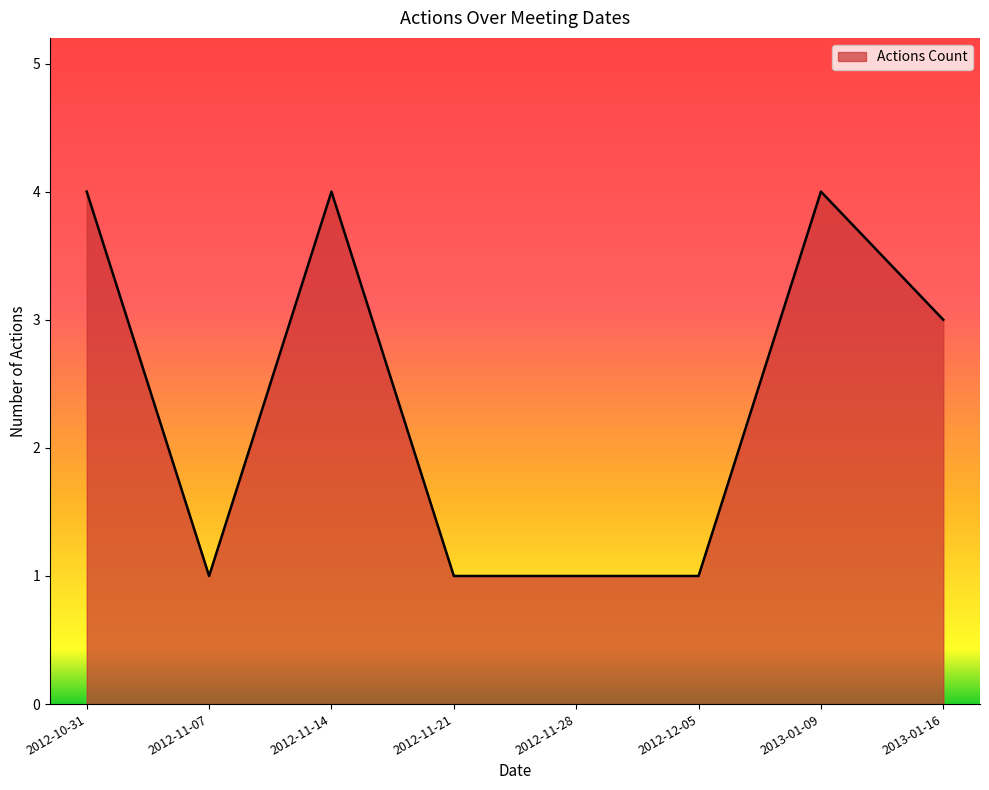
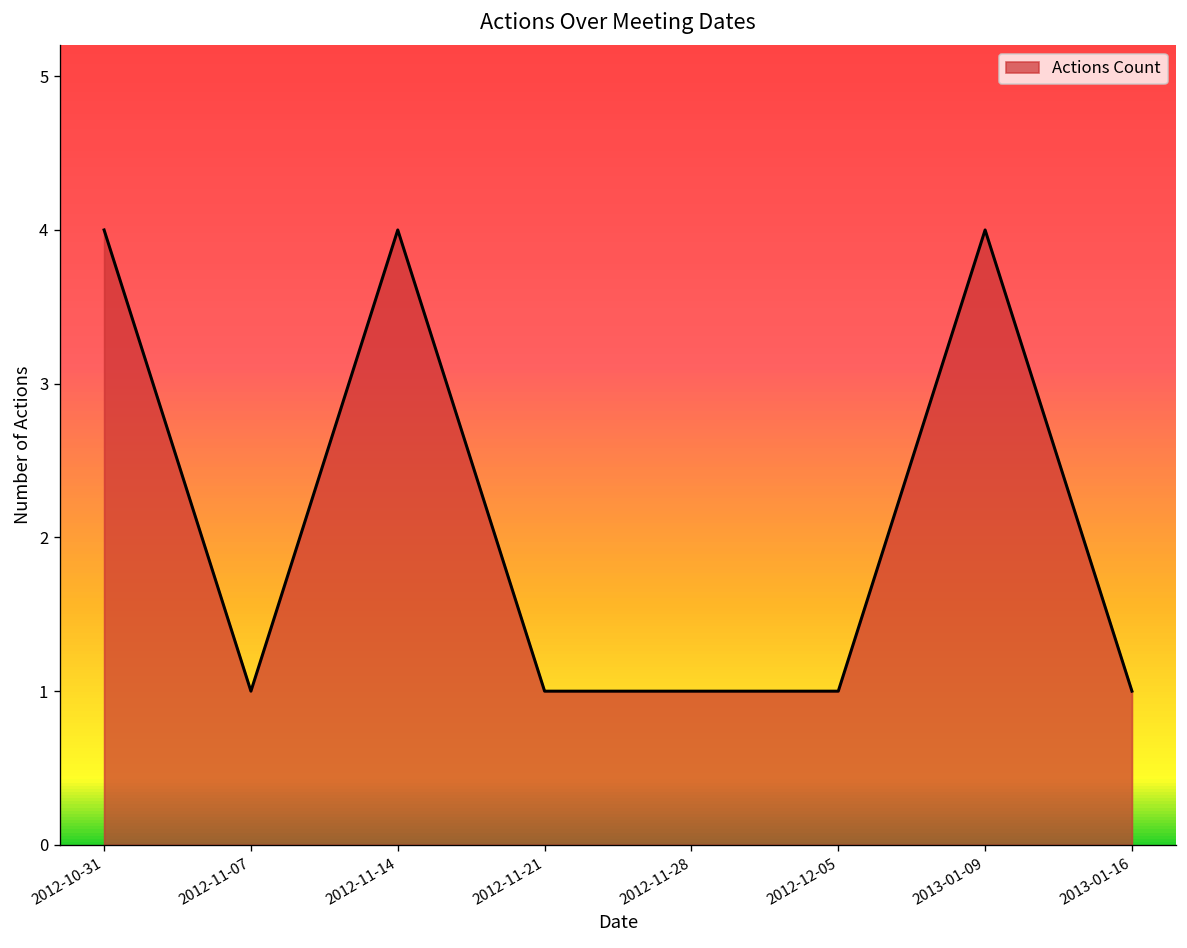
2013-01-16: 3 -> 1
